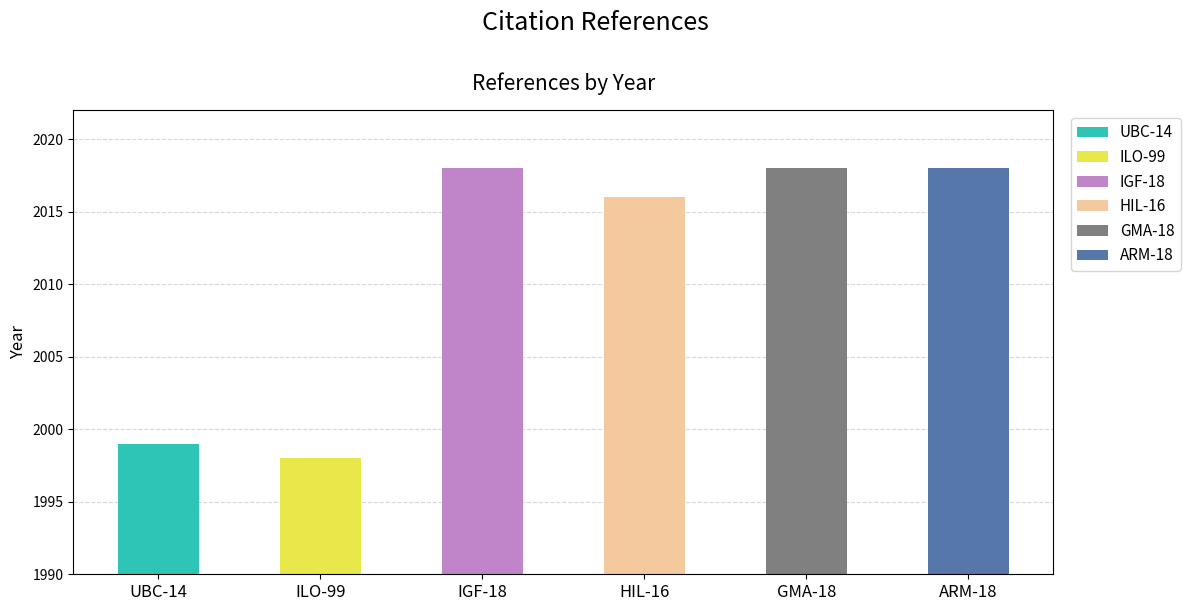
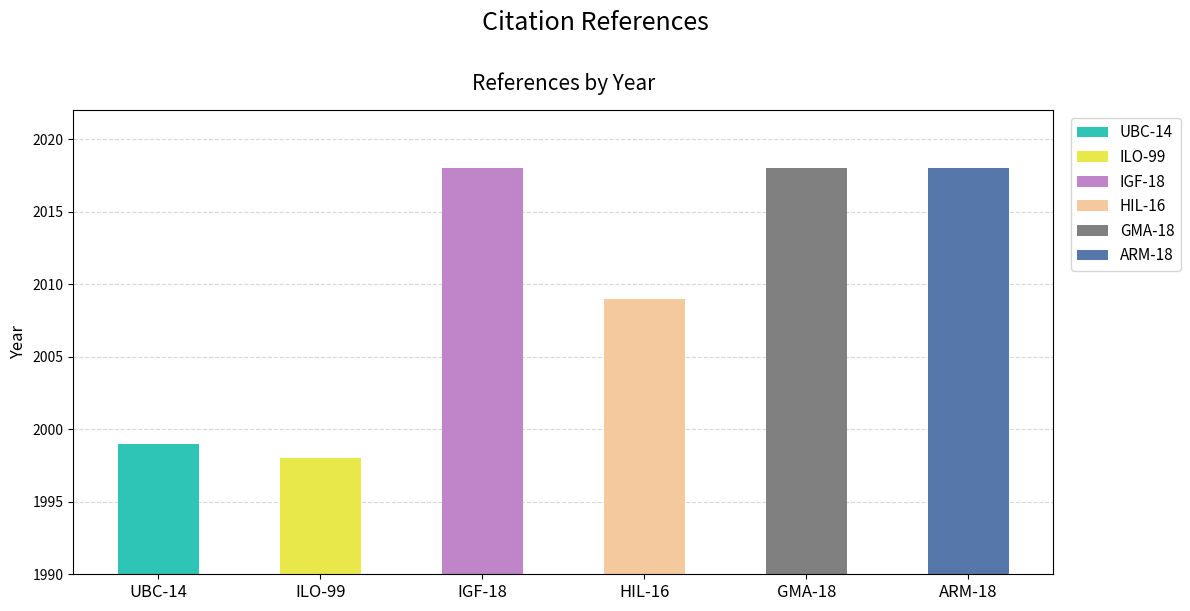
HIL-16: 2016 -> 2009
